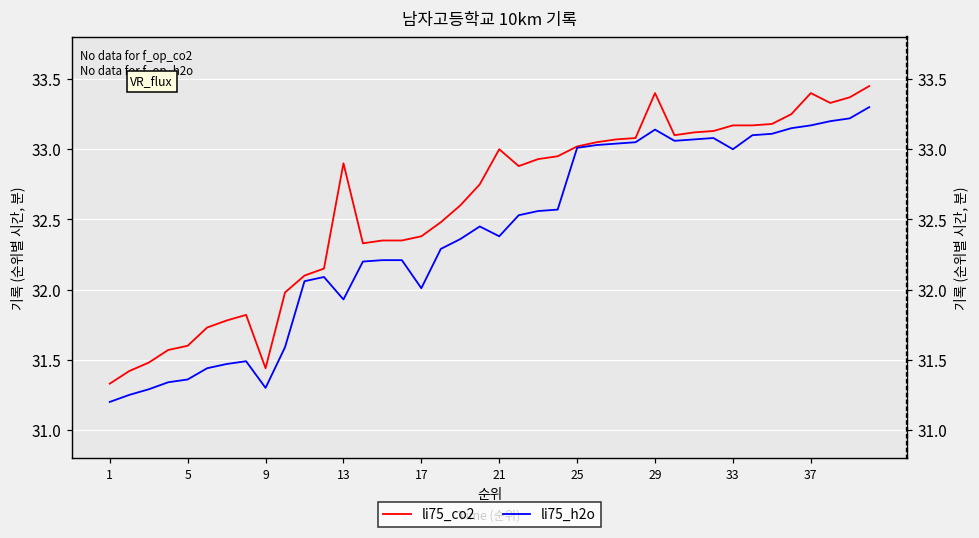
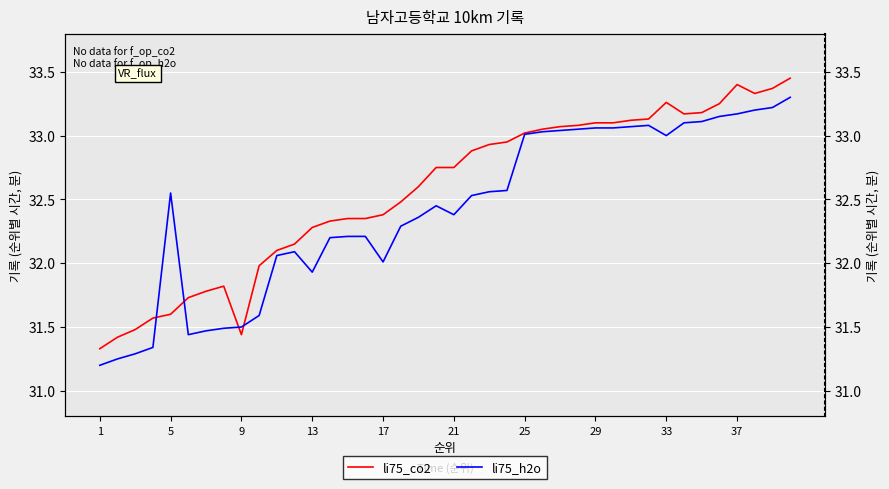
li75_co2, 13: 32.90 -> 32.28
li75_co2, 21: 33.00 -> 32.75
li75_co2, 29: 33.4 -> 33.1
li75_co2, 33: 33.17 -> 33.26
li75_h2o, 5: 31.36 -> 32.55
li75_h2o, 9: 31.3 -> 31.5
li75_h2o, 29: 33.14 -> 33.06
